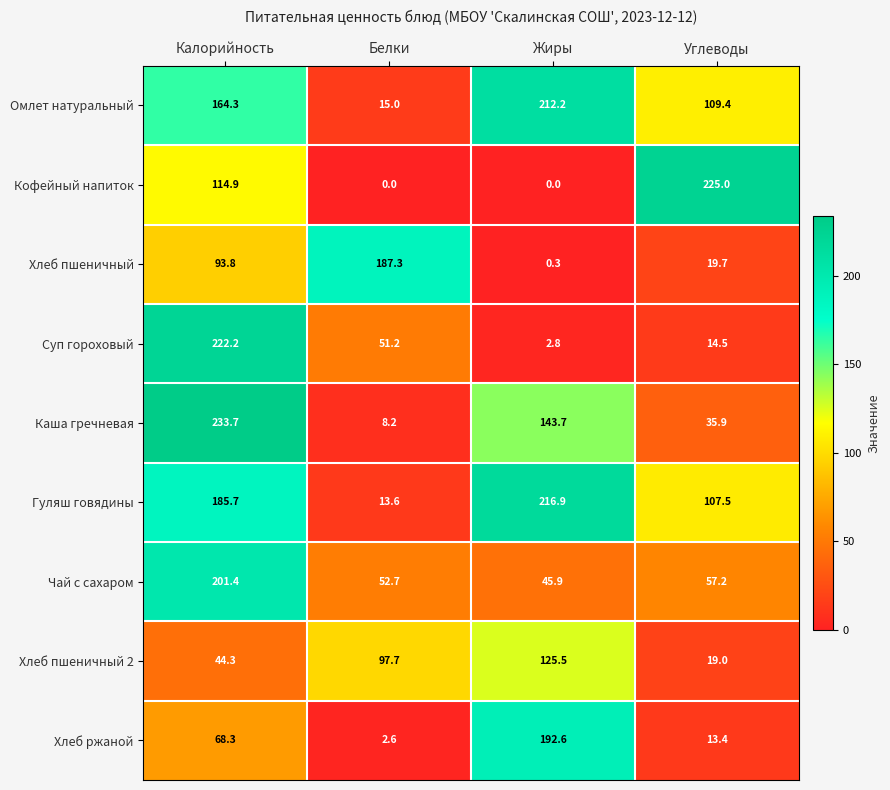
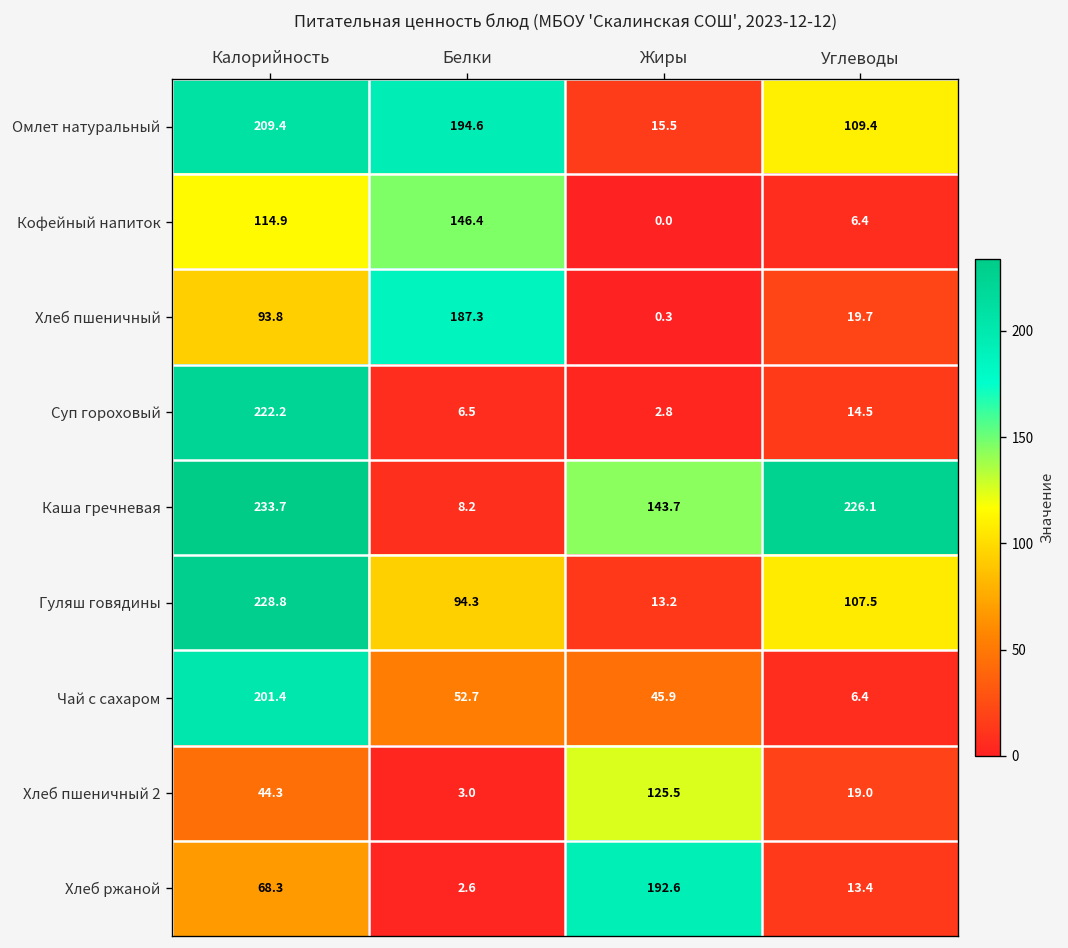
Омлет натуральный, Калорийность: 164.3 -> 209.4
Омлет натуральный, Белки: 15.0 -> 194.6
Омлет натуральный, Жиры: 212.2 -> 15.5
Кофейный напиток, Белки: 0.0 -> 146.4
Кофейный напиток, Углеводы: 225.0 -> 6.4
Суп гороховый, Белки: 51.2 -> 6.5
Каша гречневая, Углеводы: 35.9 -> 226.1
Гуляш говядины, Калорийность: 185.7 -> 228.8
Гуляш говядины, Белки: 13.6 -> 94.3
Гуляш говядины, Жиры: 216.9 -> 13.2
Чай с сахаром, Углеводы: 57.2 -> 6.4
Хлеб пшеничный 2, Белки: 97.7 -> 3.0
